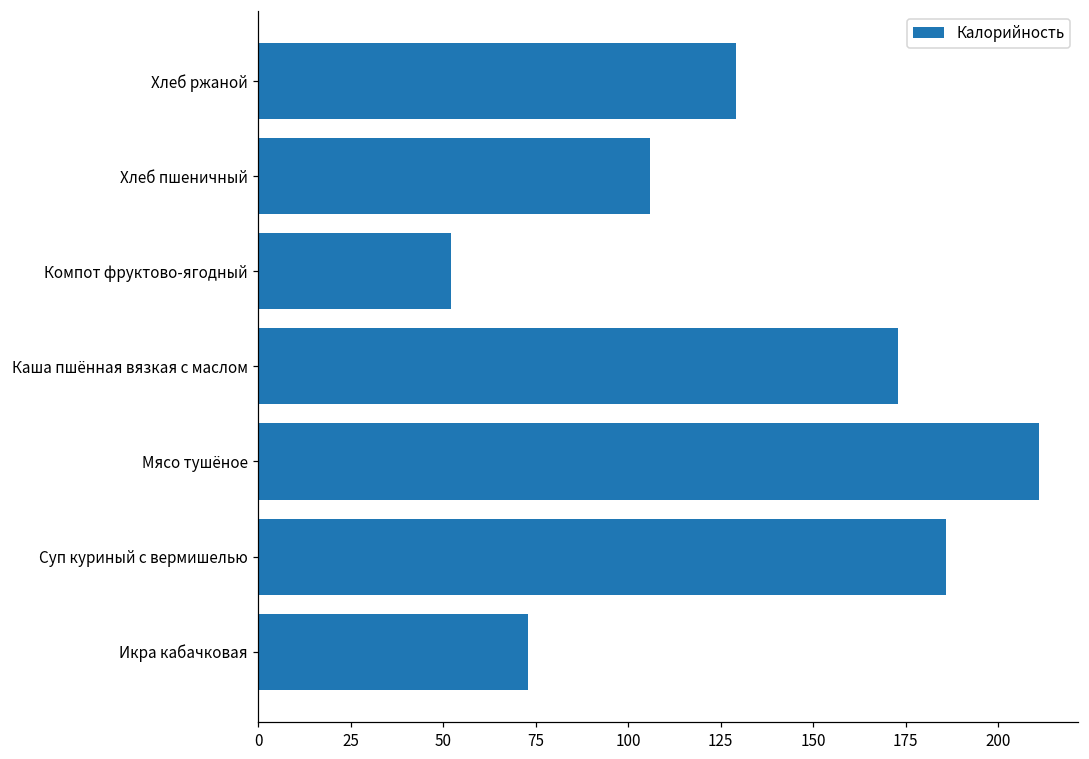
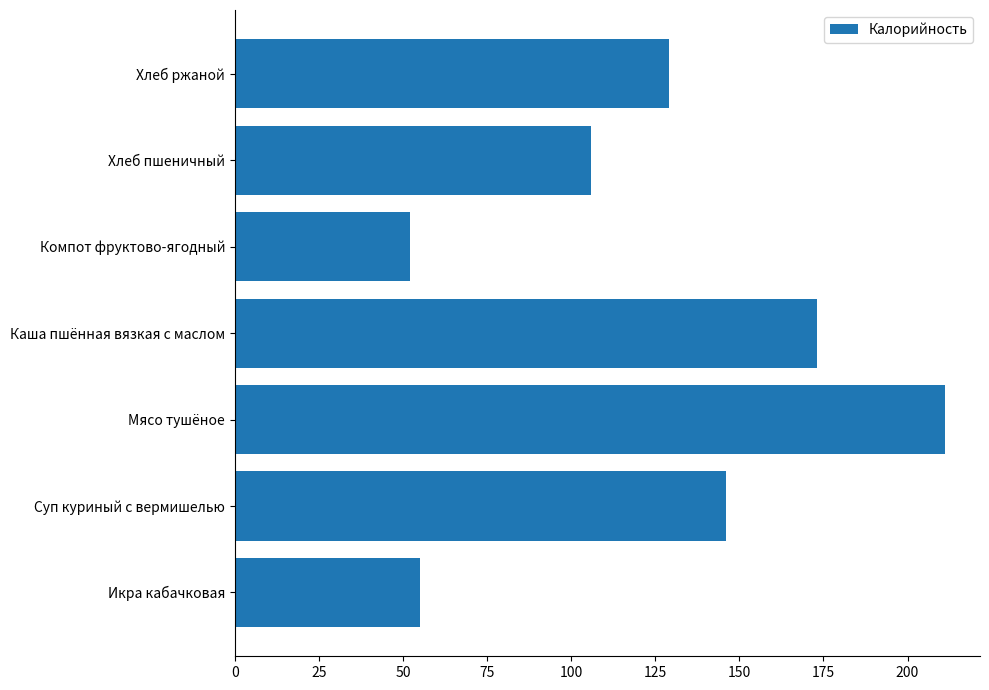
Суп куриный с вермишелью: 186 -> 146
Икра кабачковая: 73 -> 55
